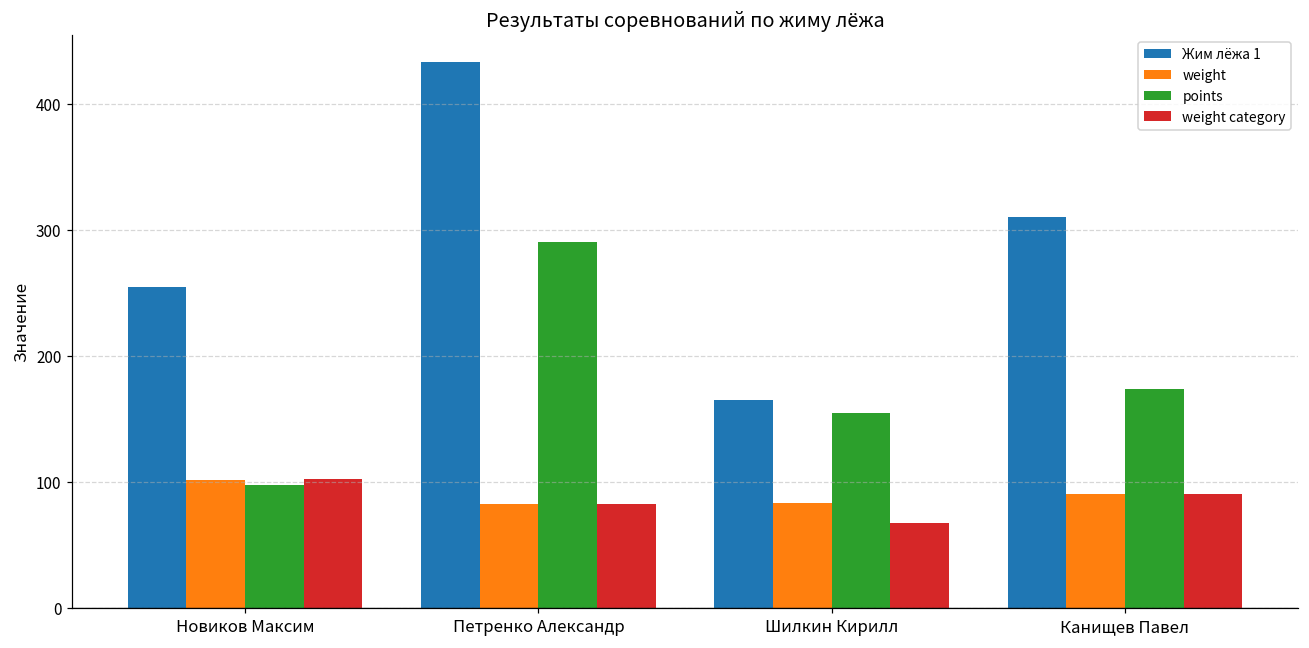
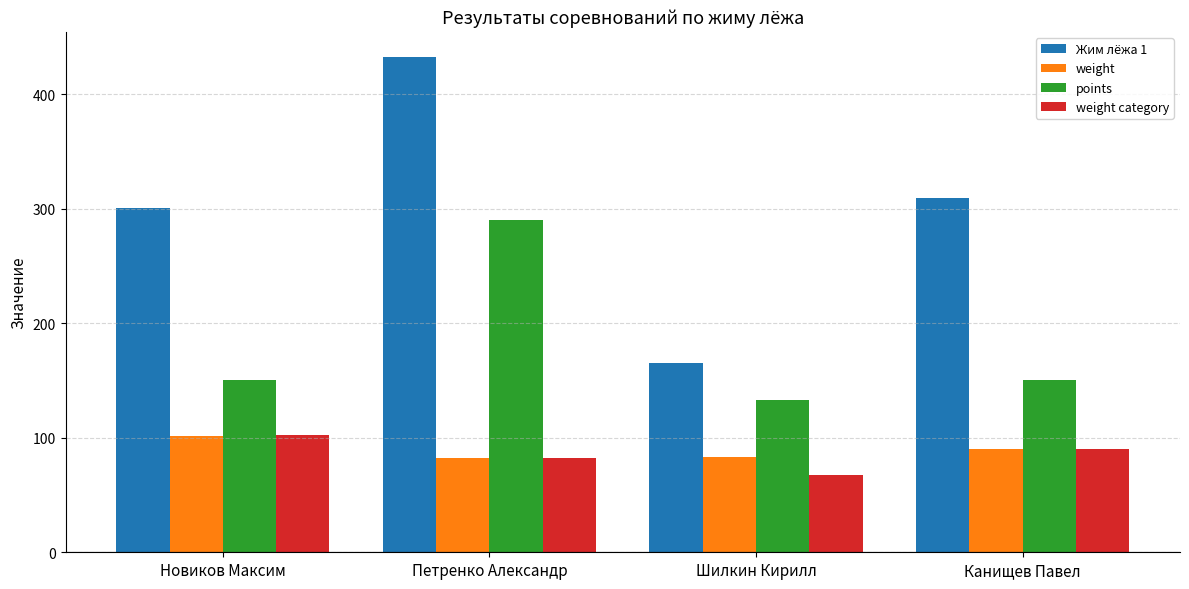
Жим лёжа 1, Новиков Максим: 255 -> 300
points, Новиков Максим: 97 -> 150
points, Шилкин Кирилл: 155 -> 133
points, Канищев Павел: 173 -> 150
